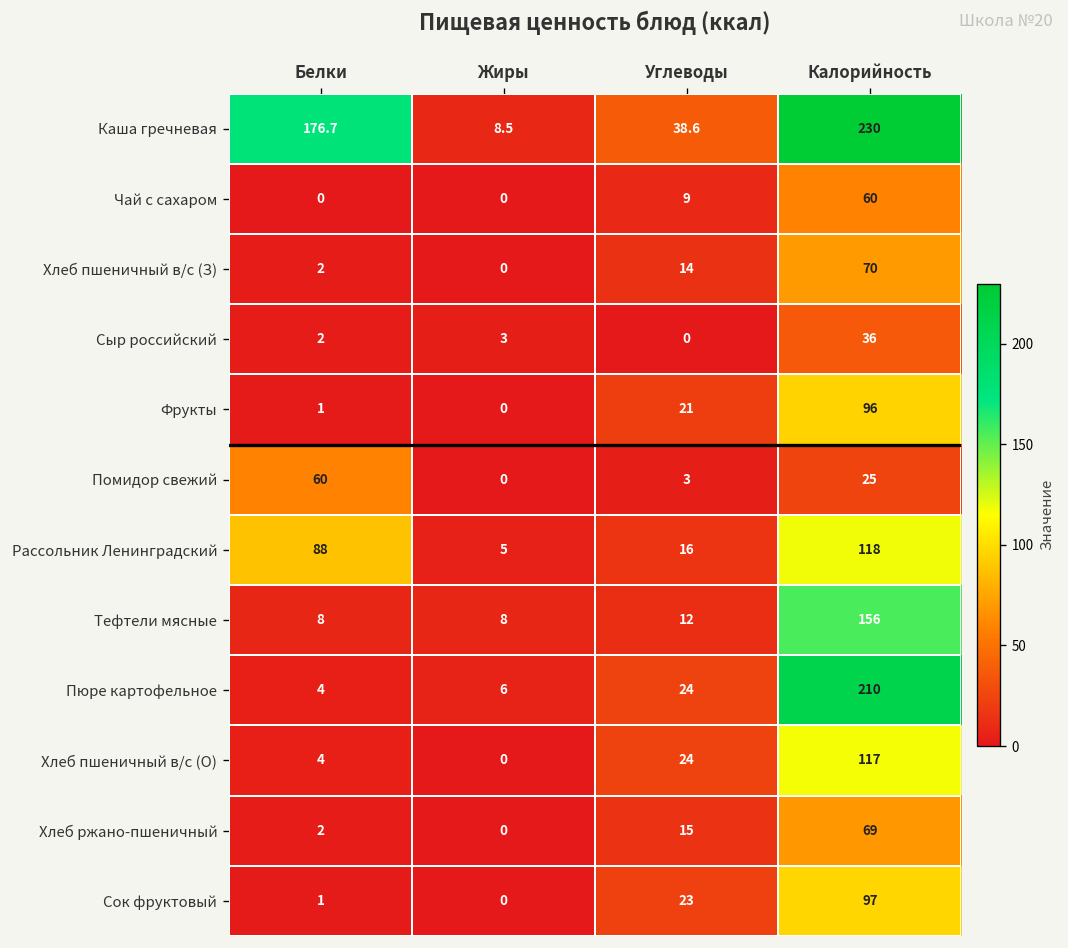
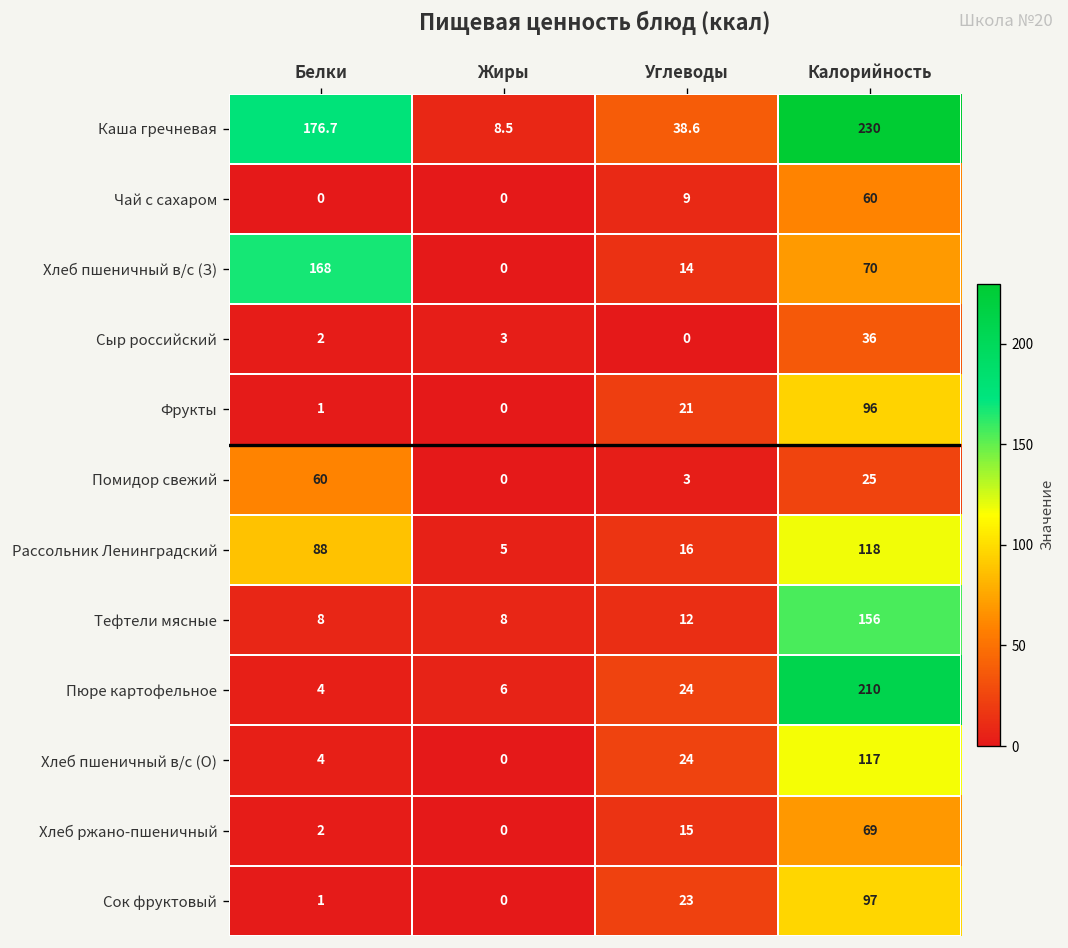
Хлеб пшеничный в/с (З), Белки: 2 -> 168
